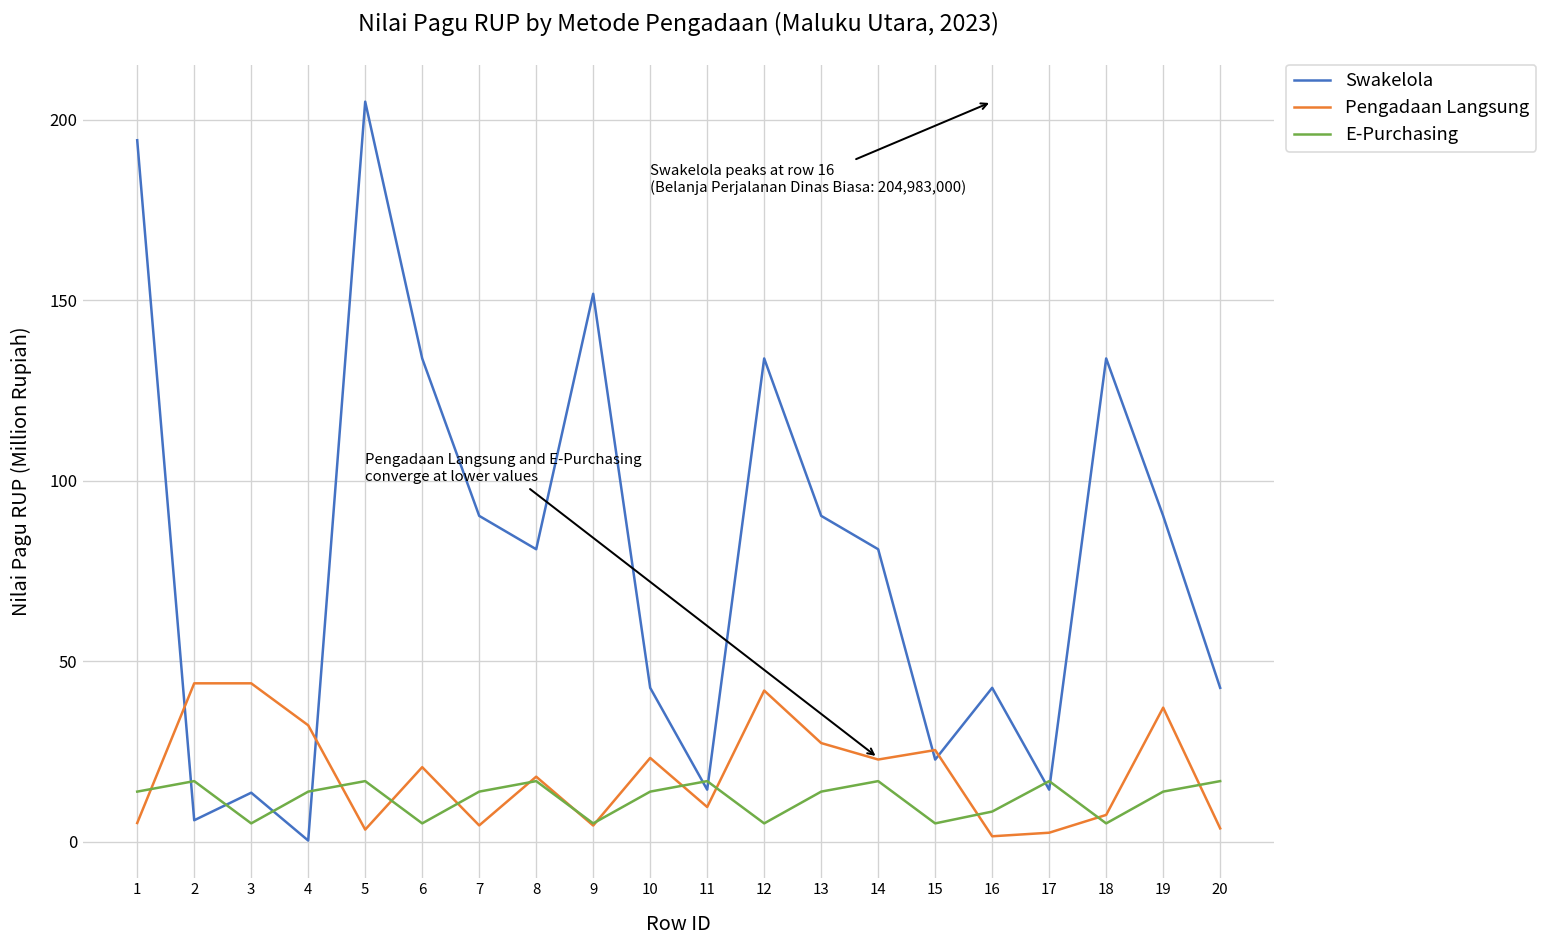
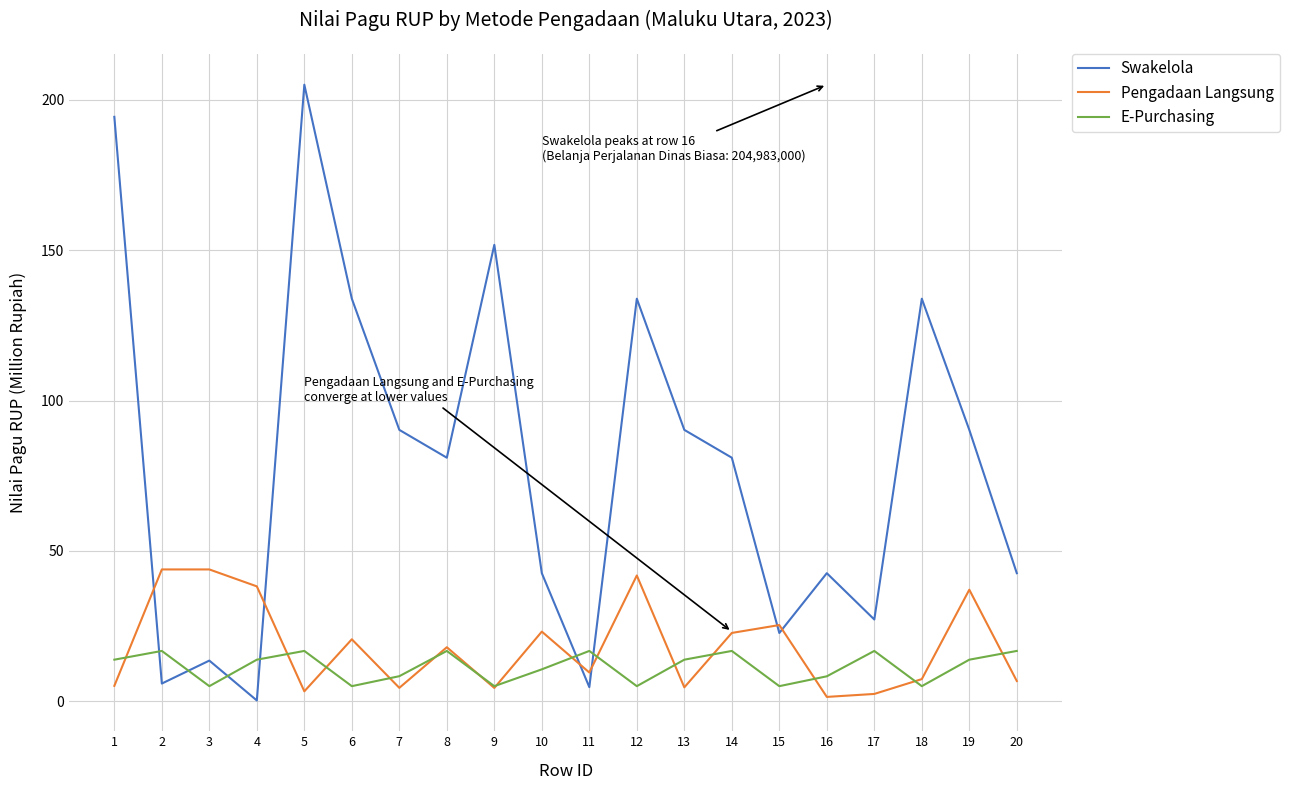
Pengadaan Langsung, 4: 32 -> 38
E-Purchasing, 7: 14 -> 8
E-Purchasing, 10: 14 -> 11
Swakelola, 11: 14 -> 5
Pengadaan Langsung, 13: 27 -> 5
Swakelola, 17: 14 -> 27
Pengadaan Langsung, 20: 4 -> 7
